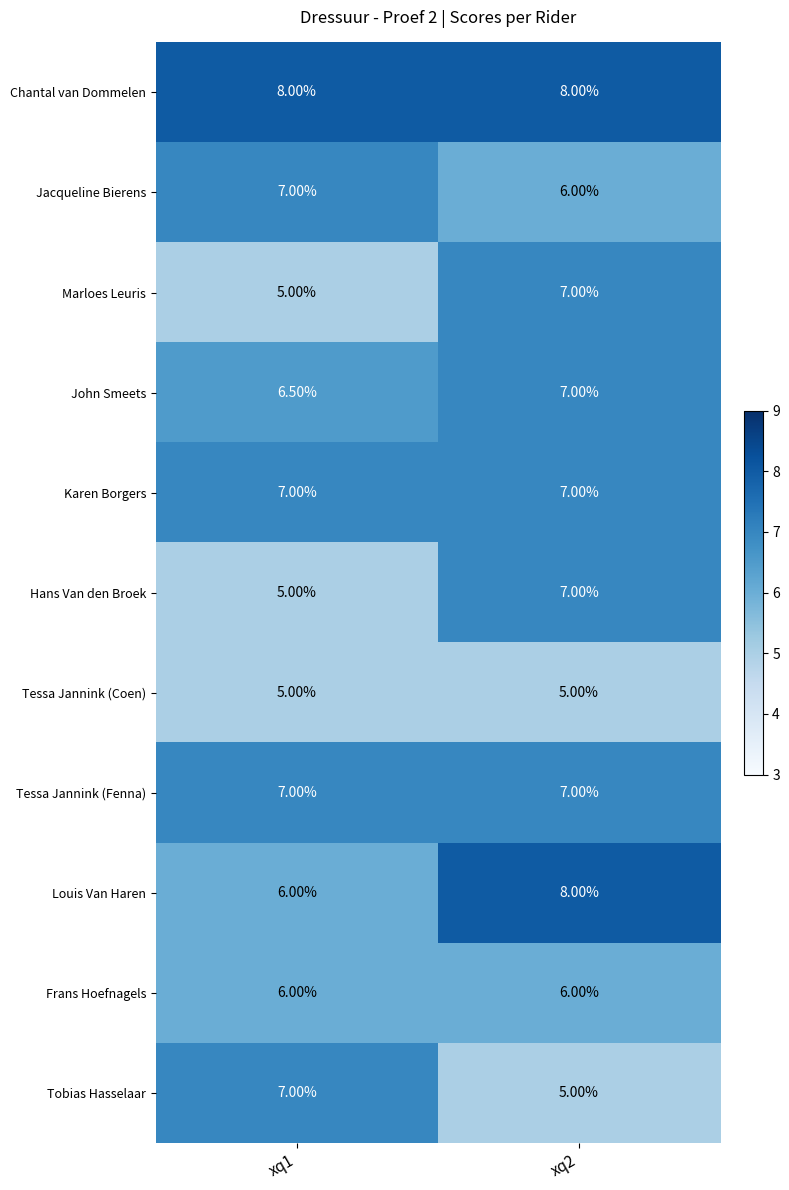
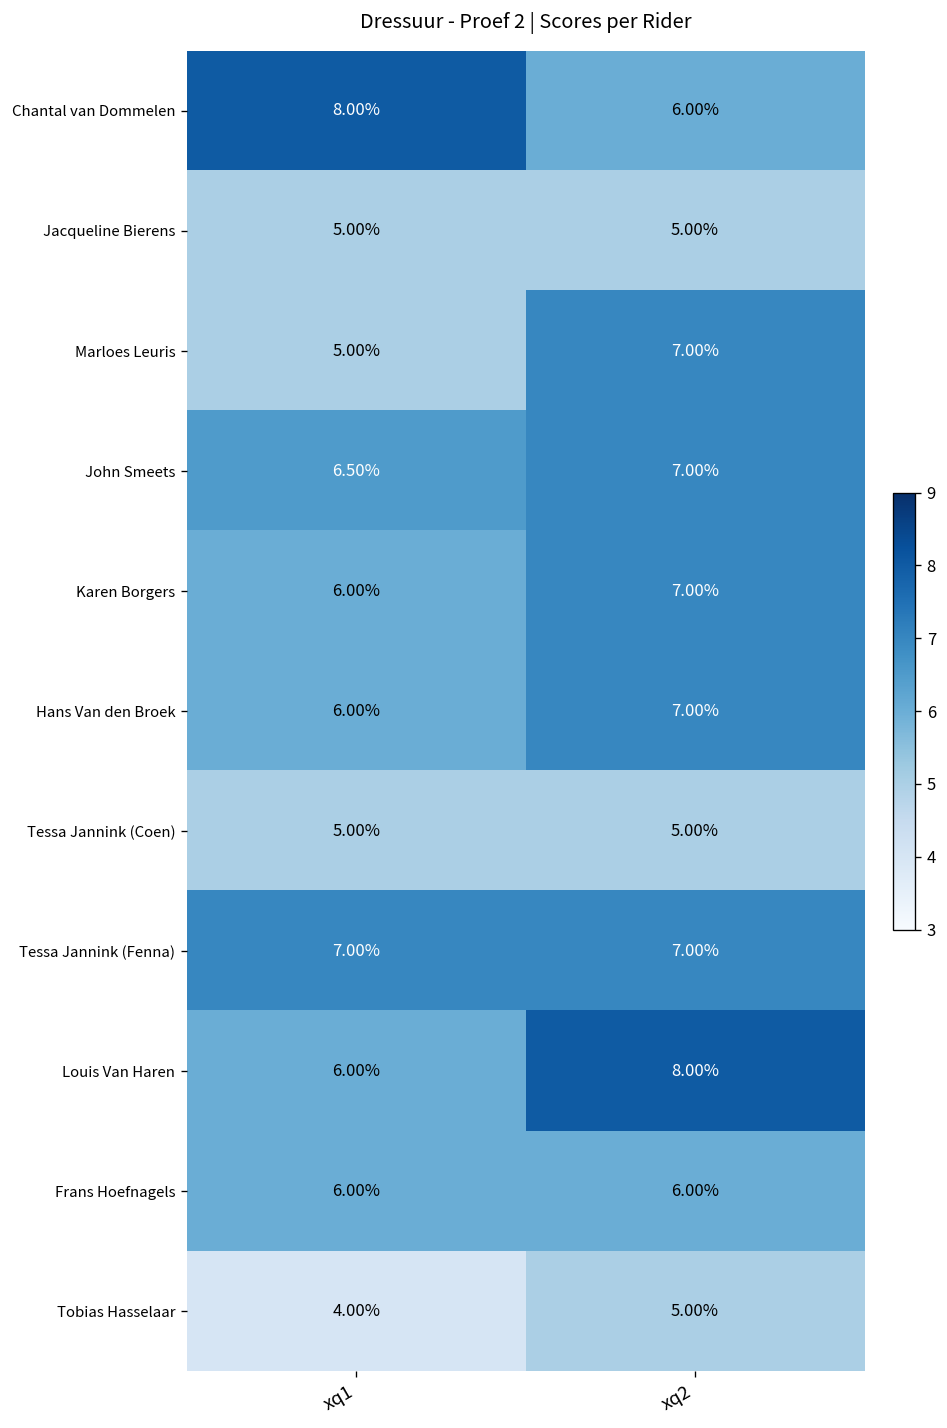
Chantal van Dommelen, xq2: 8.00% -> 6.00%
Jacqueline Bierens, xq1: 7.00% -> 5.00%
Jacqueline Bierens, xq2: 6.00% -> 5.00%
Karen Borgers, xq1: 7.00% -> 6.00%
Hans Van den Broek, xq1: 5.00% -> 6.00%
Tobias Hasselaar, xq1: 7.00% -> 4.00%
